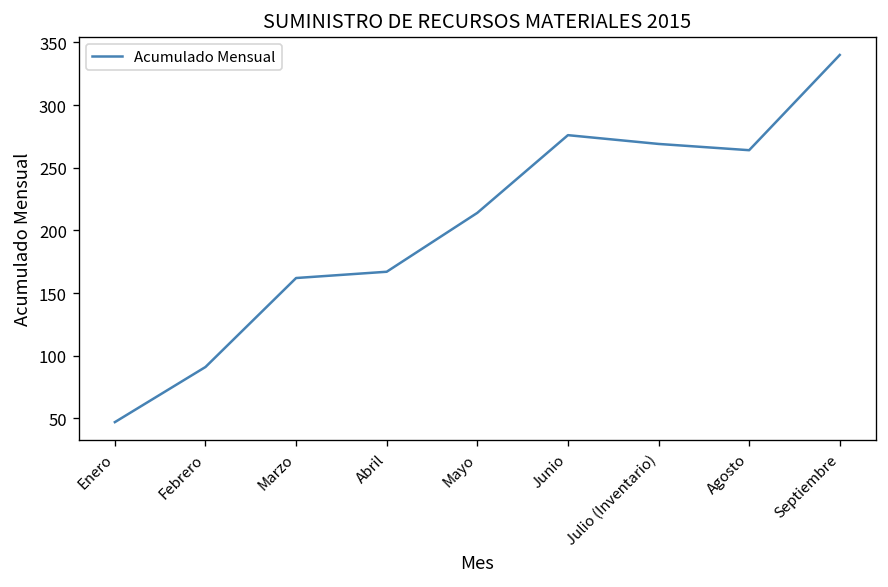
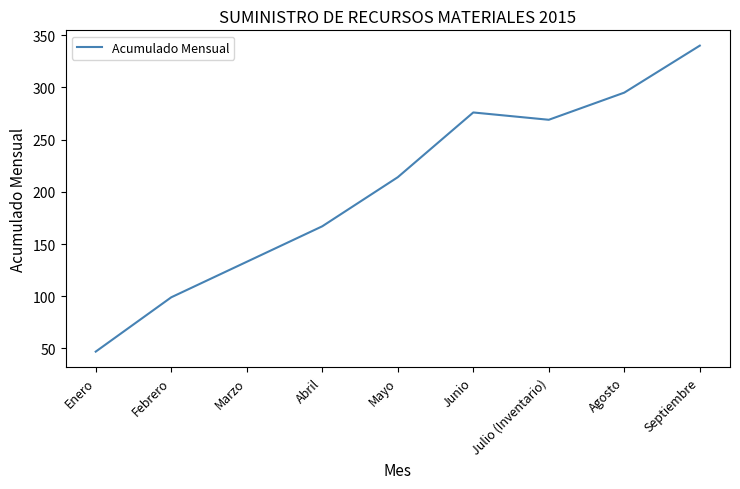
Febrero: 91 -> 99
Marzo: 162 -> 133
Agosto: 264 -> 295
